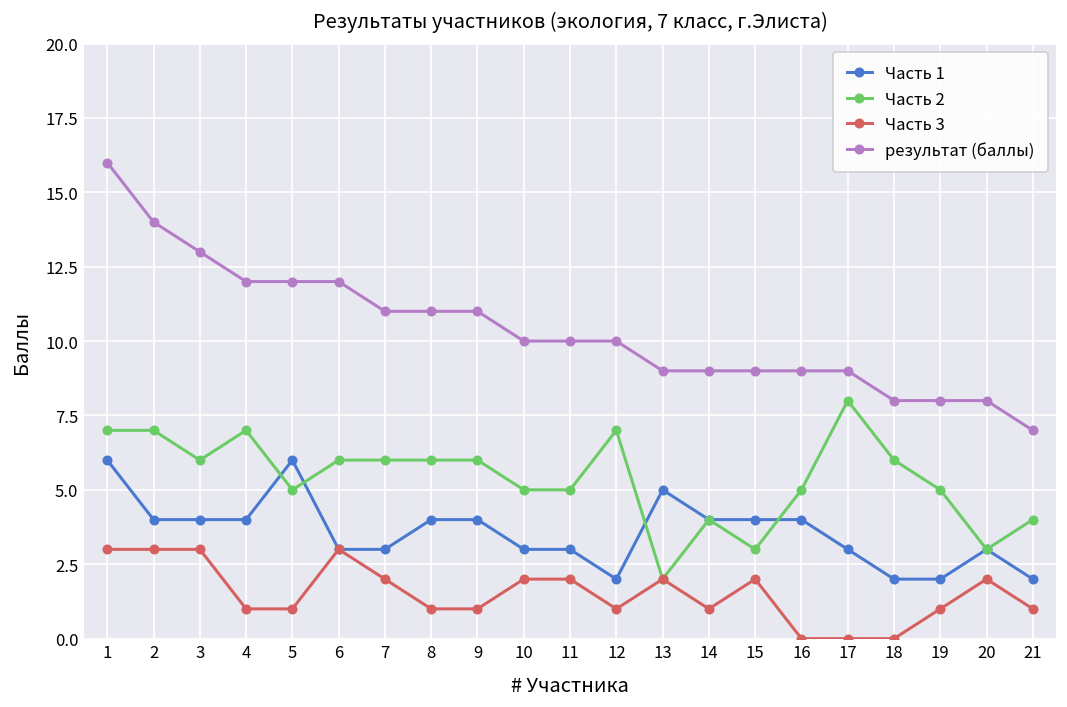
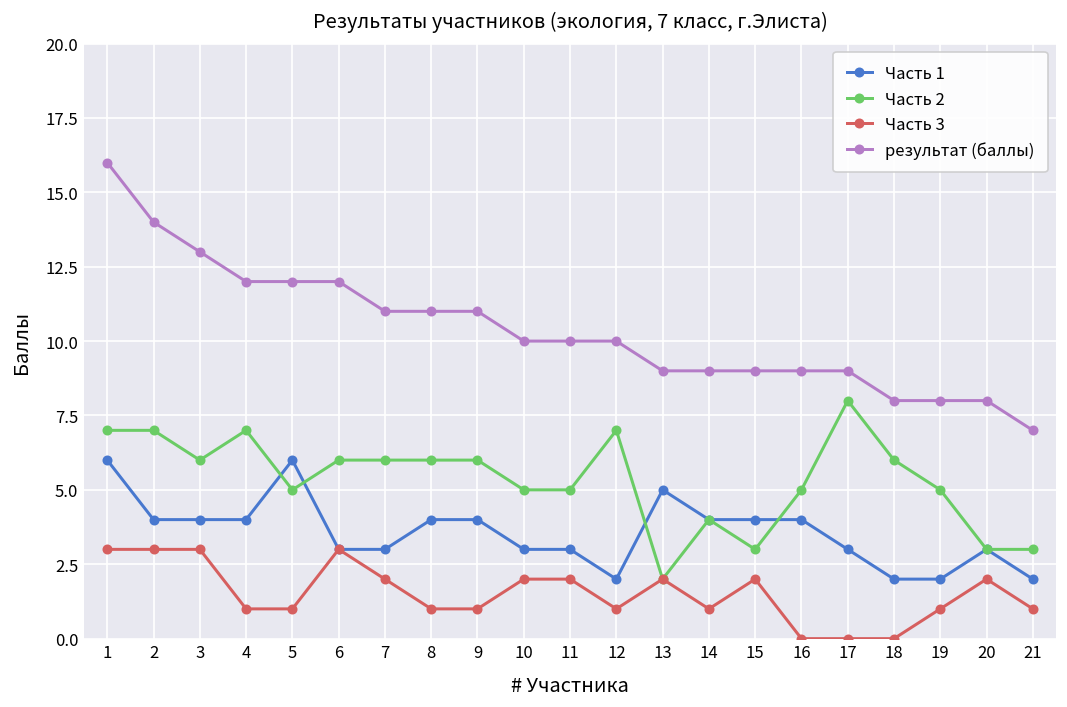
Часть 2, 21: 4 -> 3
